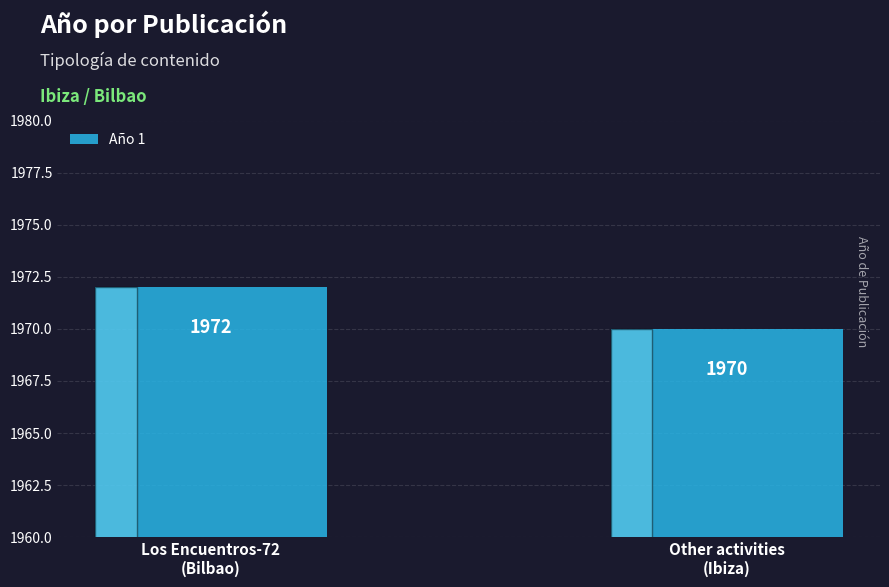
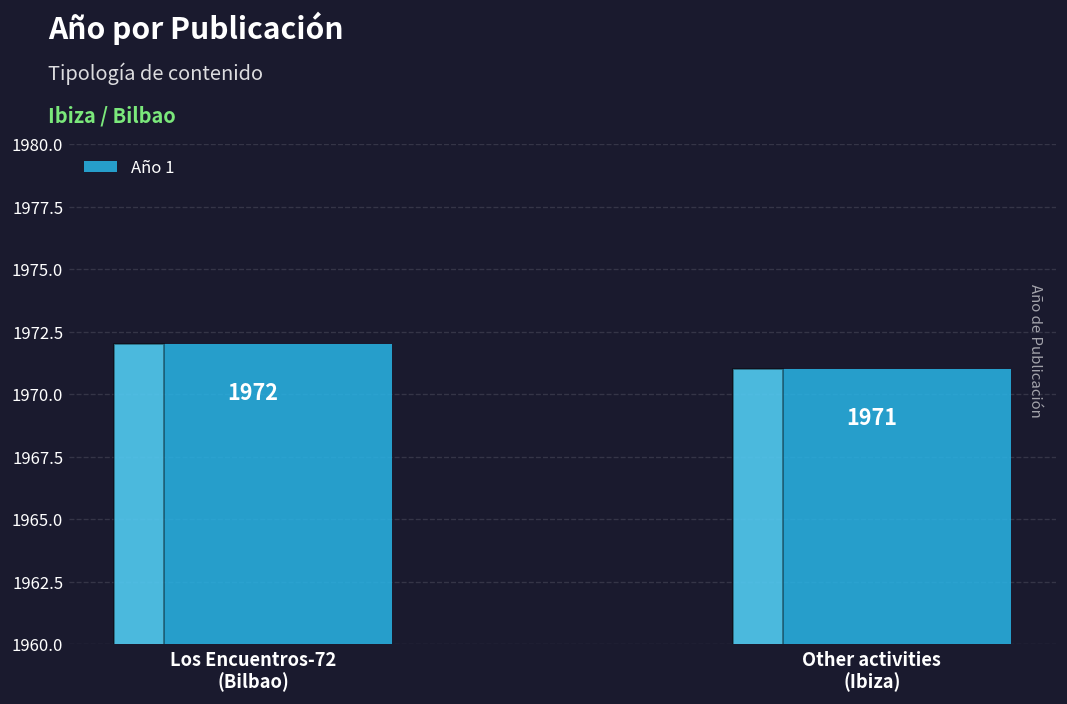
Other activities (Ibiza): 1970 -> 1971
